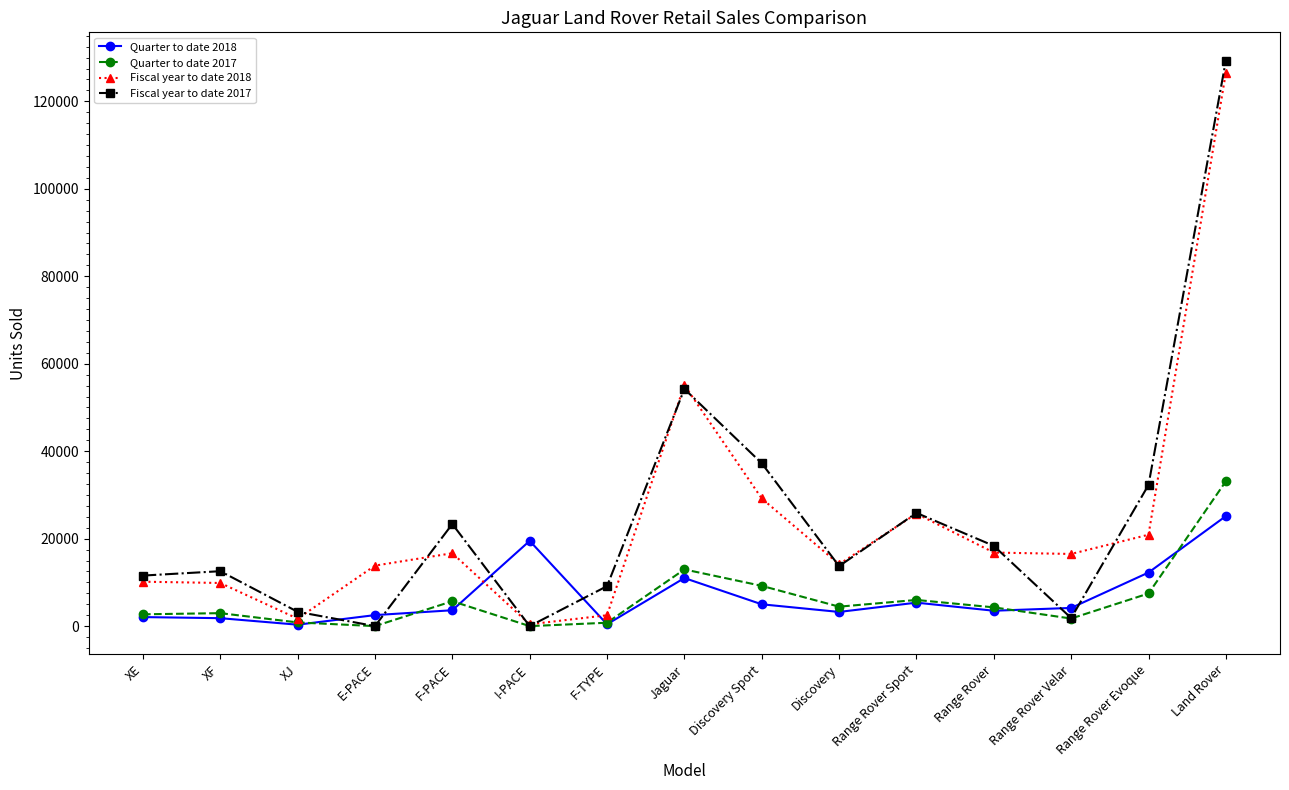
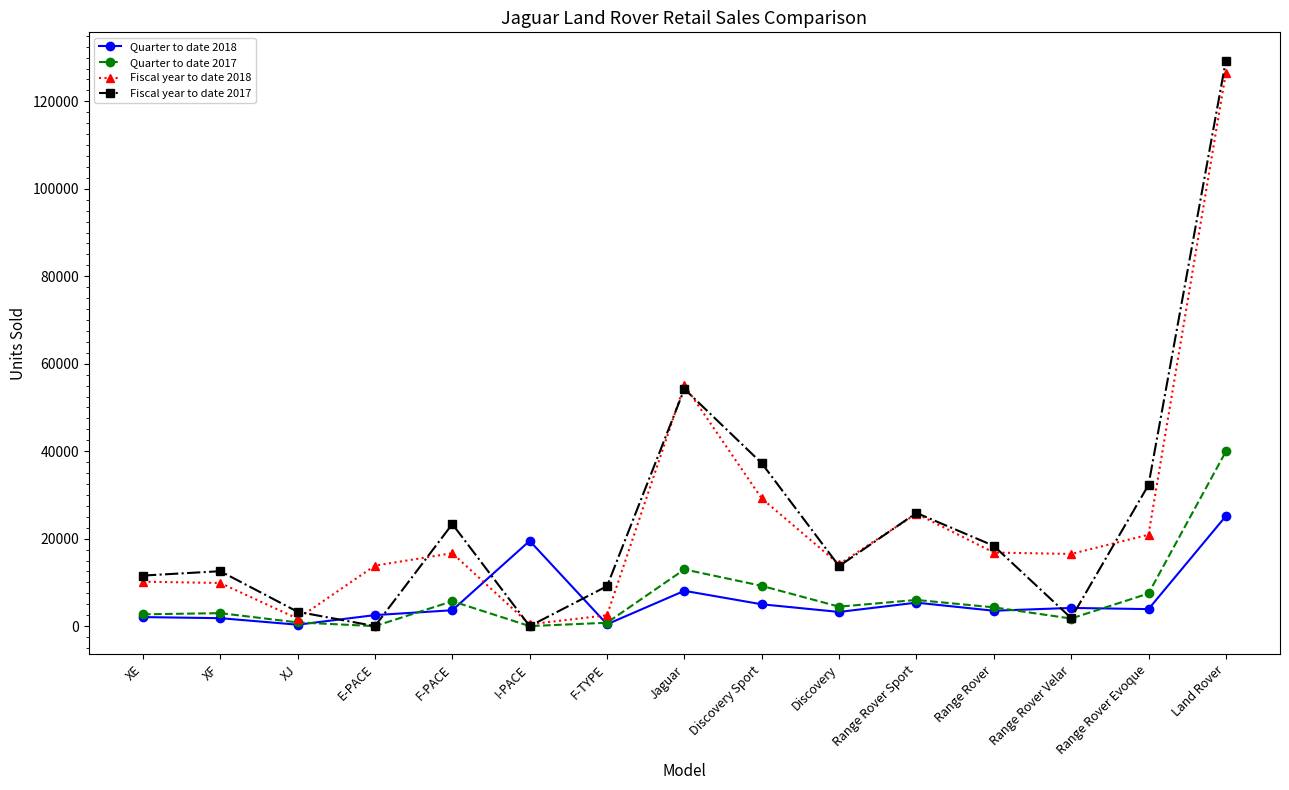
Quarter to date 2018, Jaguar: 11000 -> 8000
Quarter to date 2018, Range Rover Evoque: 12000 -> 4000
Quarter to date 2017, Land Rover: 33000 -> 40000
